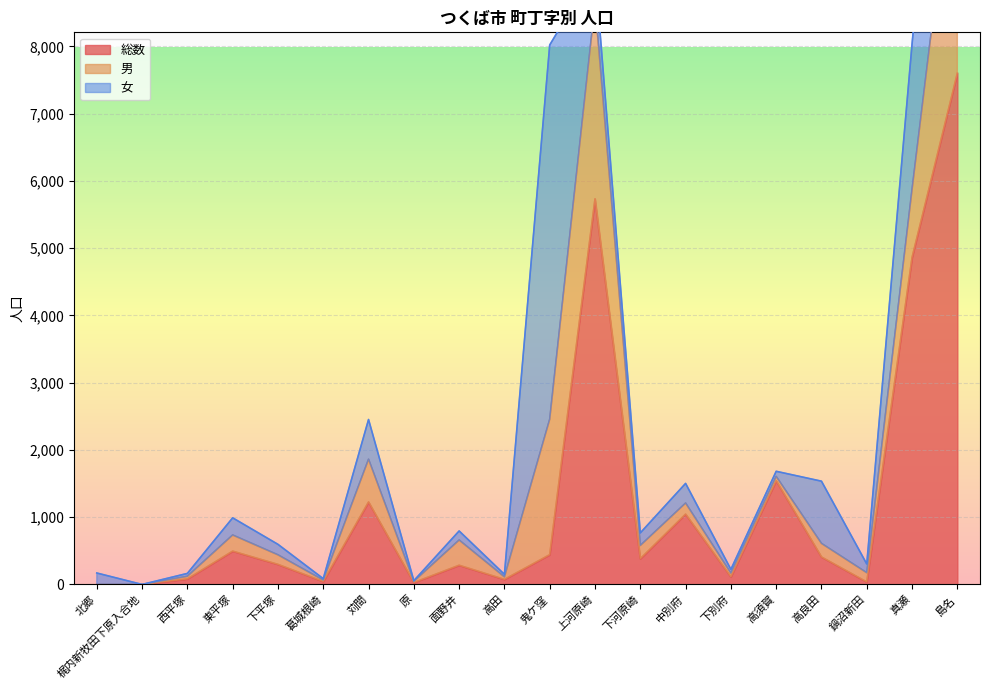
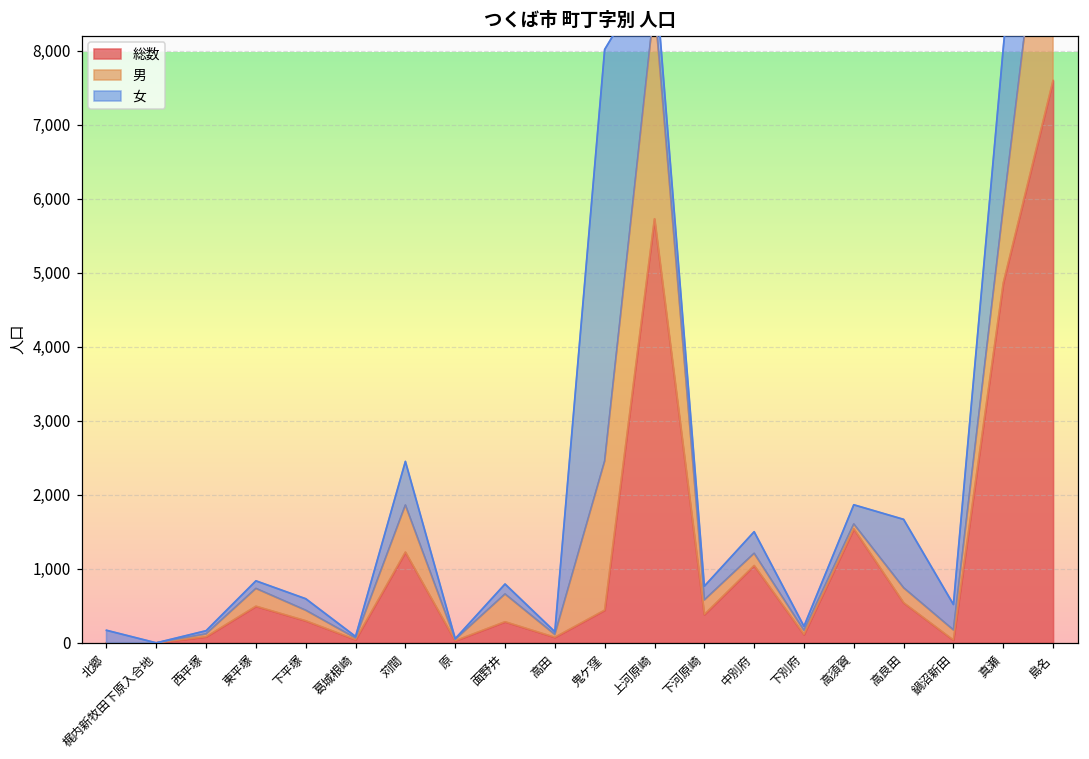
女, 東平塚: 300 -> 100
女, 高須賀: 100 -> 300
総数, 高良田: 400 -> 500
女, 鍋沼新田: 100 -> 300
